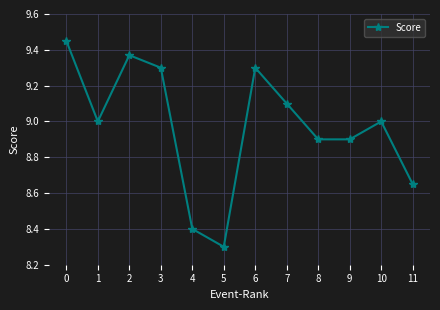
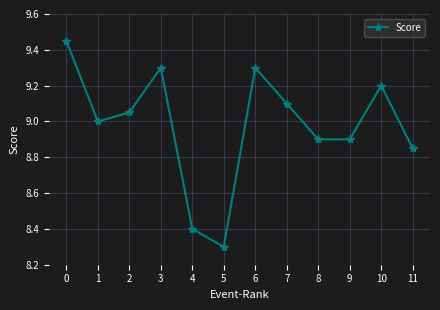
2: 9.37 -> 9.05
10: 9.0 -> 9.2
11: 8.65 -> 8.85
